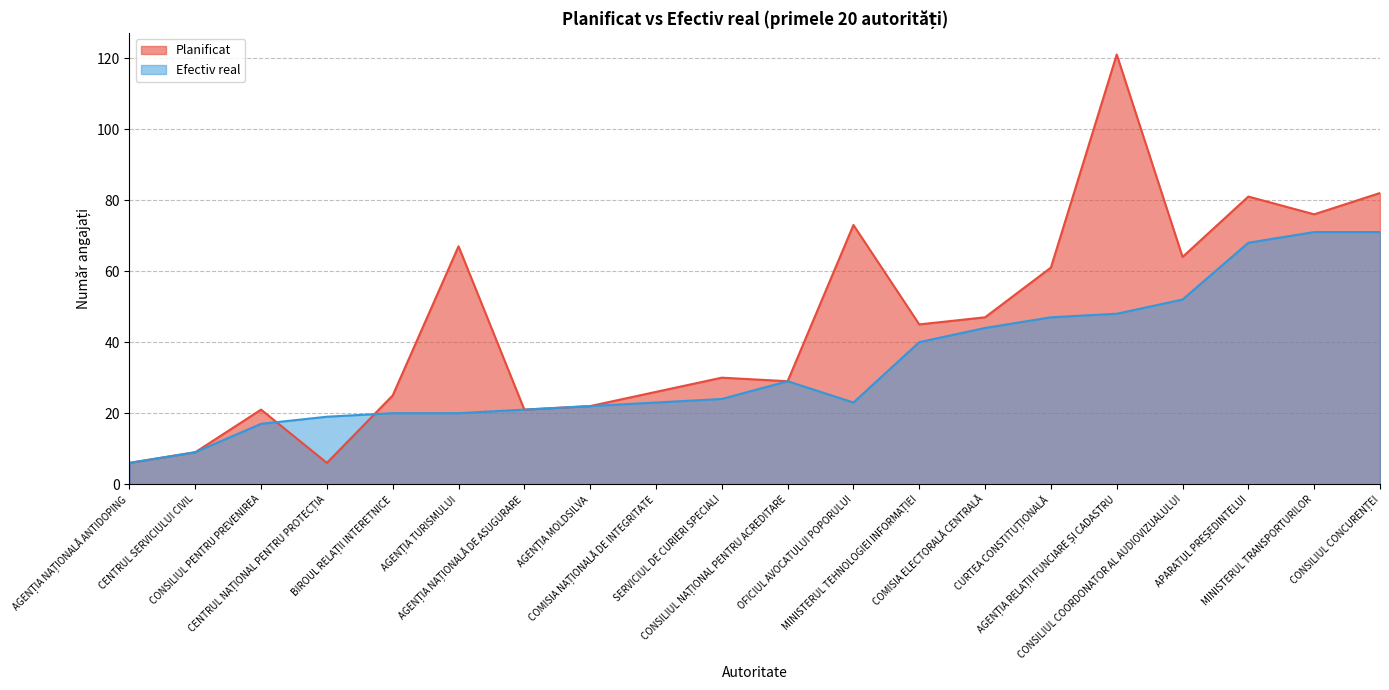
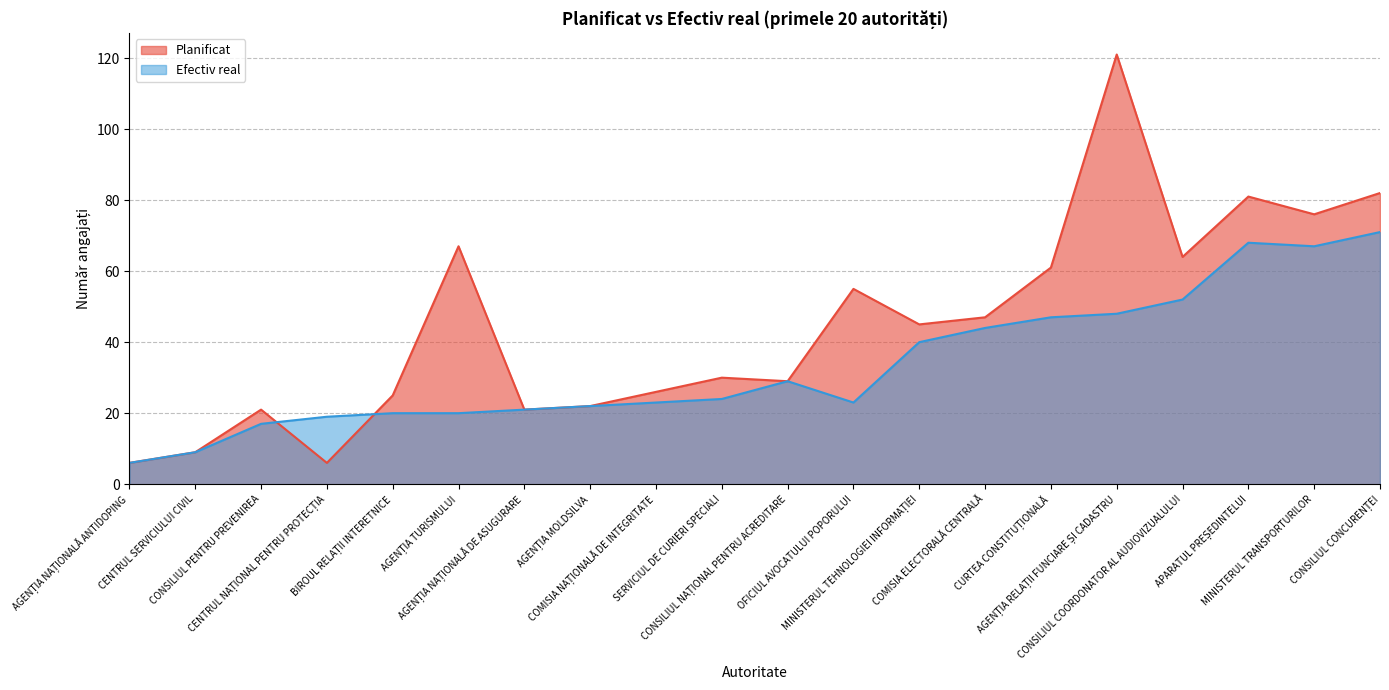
Planificat, OFICIUL AVOCATULUI POPORULUI: 73 -> 55
Efectiv real, MINISTERUL TRANSPORTURILOR: 71 -> 67
